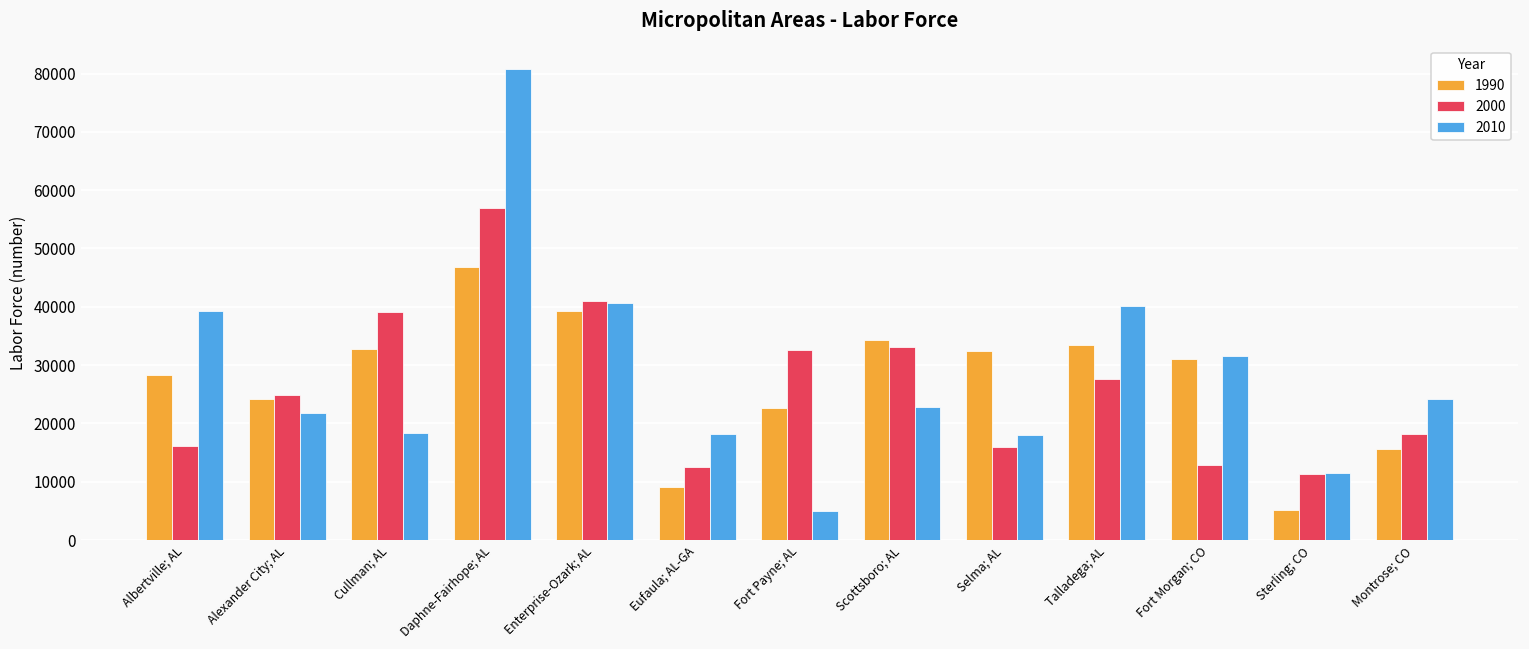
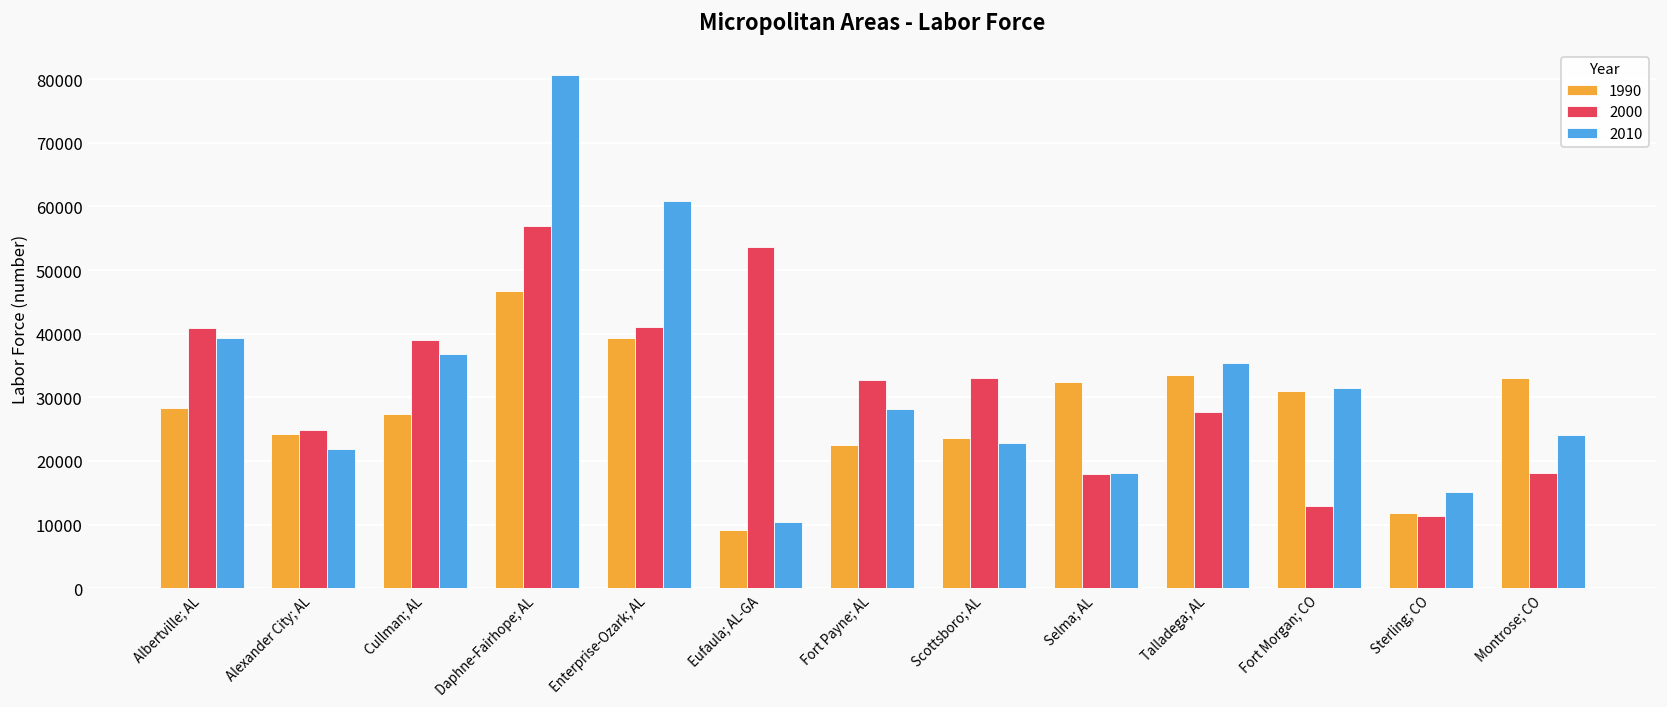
2000, Albertville; AL: 16000 -> 41000
1990, Cullman; AL: 33000 -> 27000
2010, Cullman; AL: 18000 -> 37000
2010, Enterprise-Ozark; AL: 41000 -> 61000
2000, Eufaula; AL-GA: 13000 -> 54000
2010, Eufaula; AL-GA: 18000 -> 10000
2010, Fort Payne; AL: 5000 -> 28000
1990, Scottsboro; AL: 34000 -> 24000
2000, Selma; AL: 16000 -> 18000
2010, Talladega; AL: 40000 -> 35000
1990, Sterling; CO: 5000 -> 12000
2010, Sterling; CO: 11000 -> 15000
1990, Montrose; CO: 16000 -> 33000
